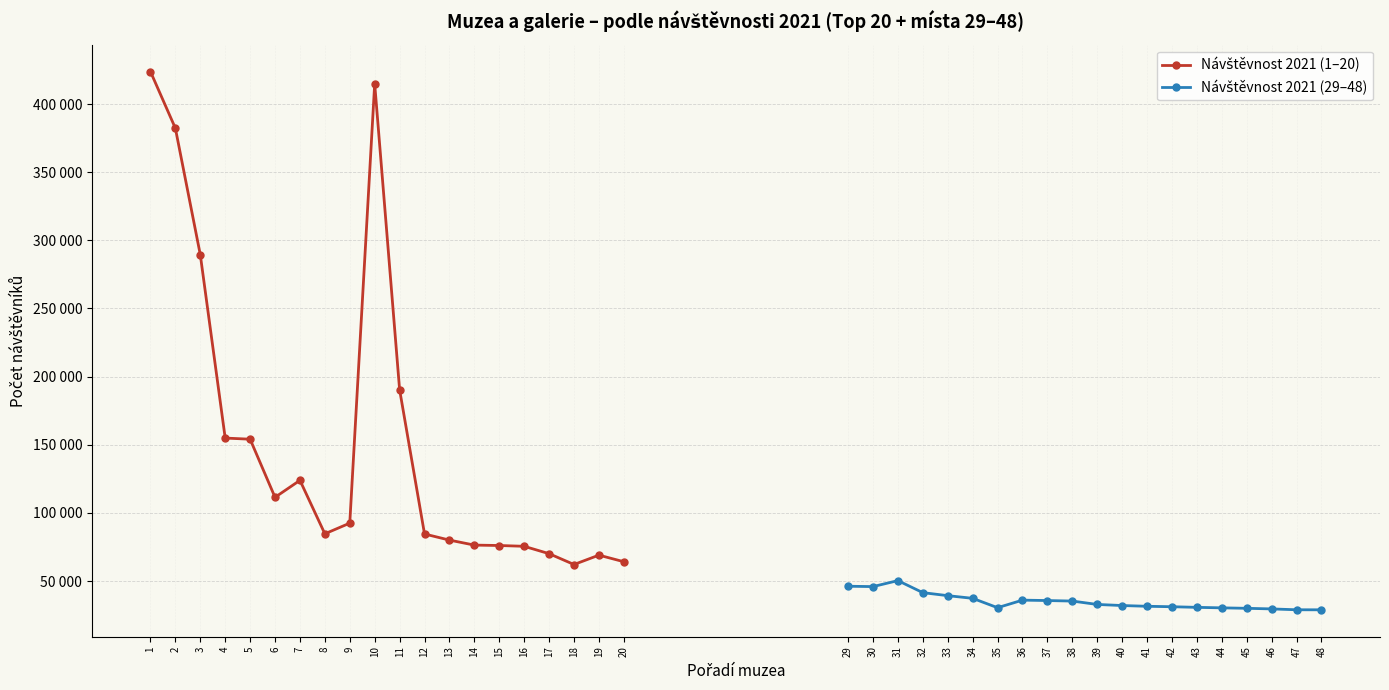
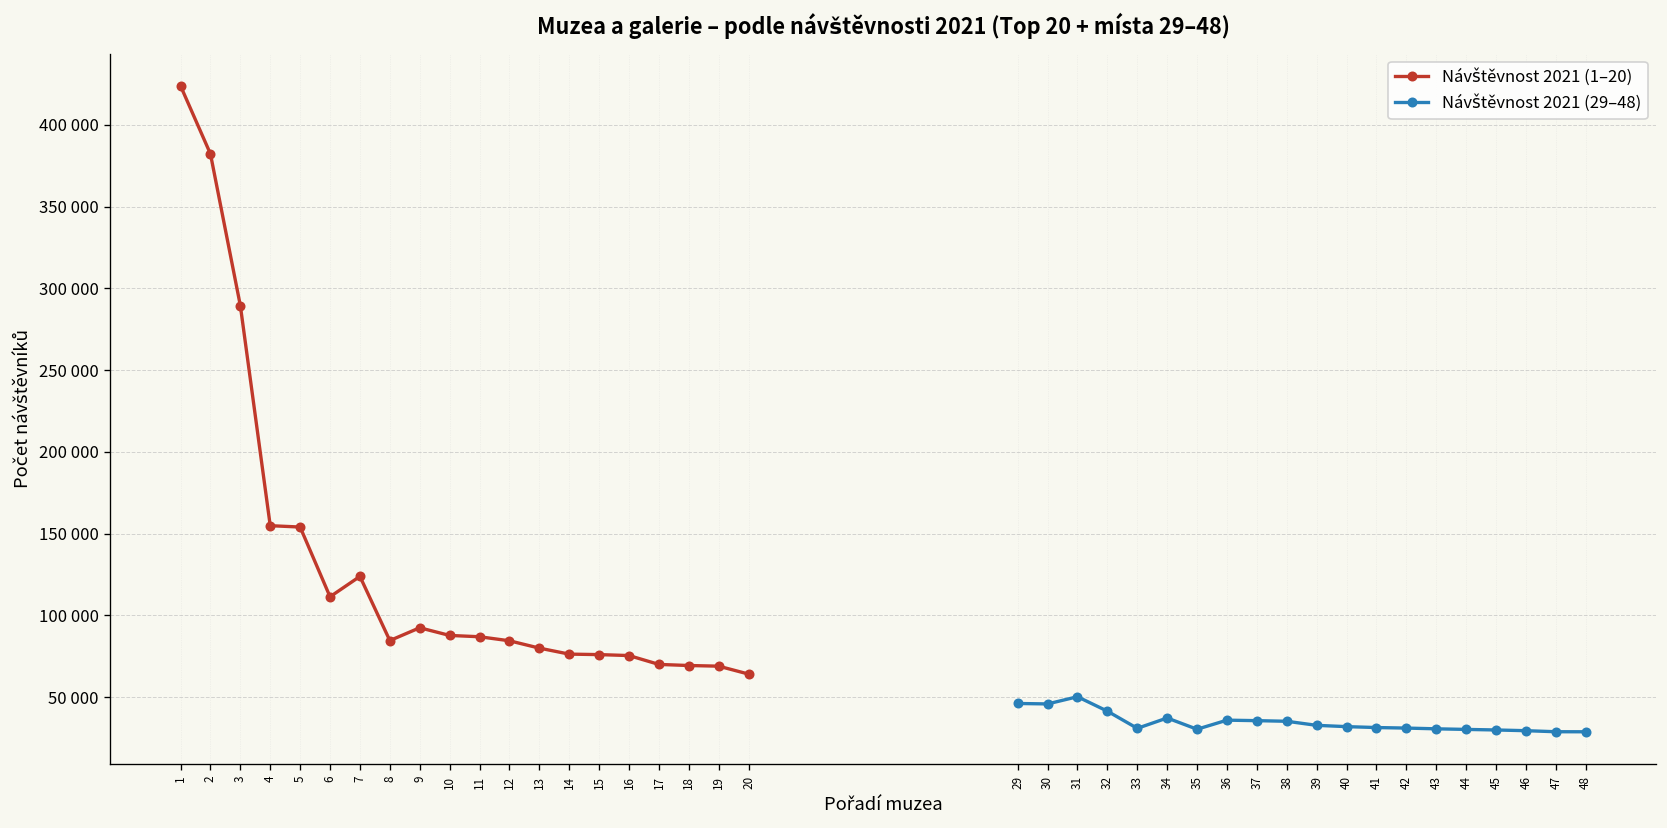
Návštěvnost 2021 (1–20), 10: 415000 -> 88000
Návštěvnost 2021 (1–20), 11: 190000 -> 87000
Návštěvnost 2021 (1–20), 18: 62000 -> 69000
Návštěvnost 2021 (29–48), 33: 39000 -> 31000
